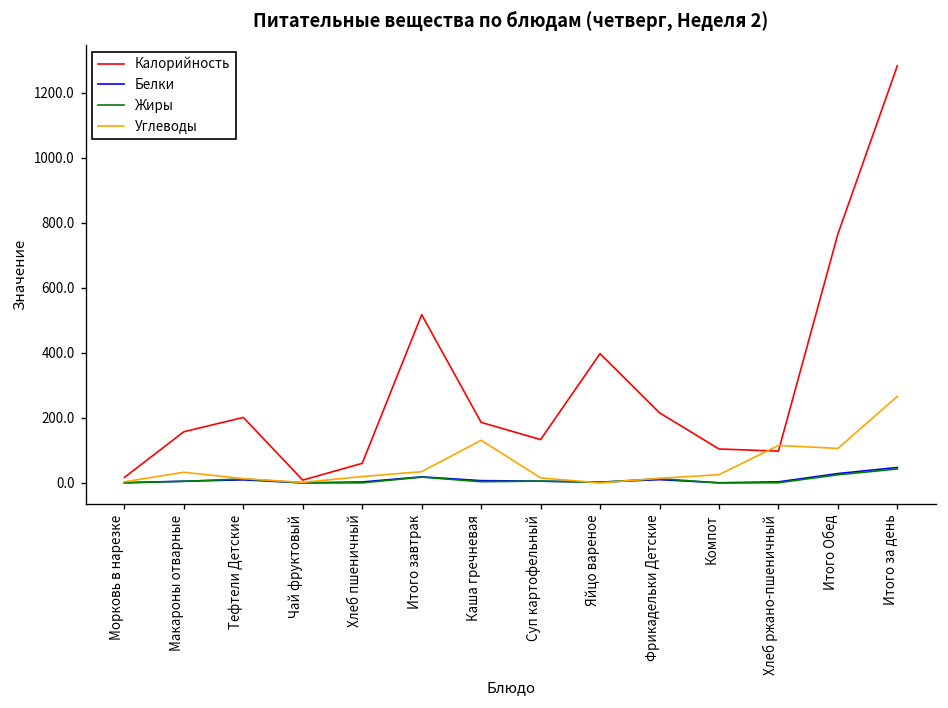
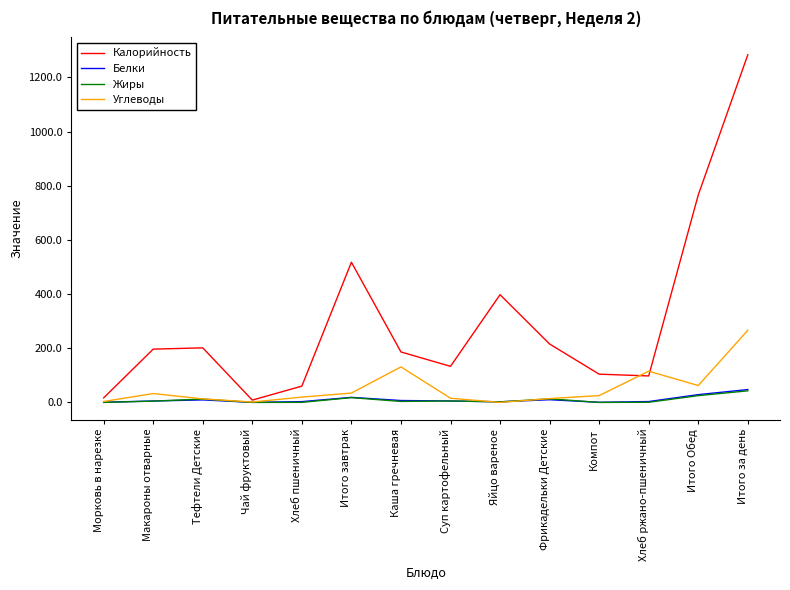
Калорийность, Макароны отварные: 160 -> 200
Углеводы, Итого Обед: 110 -> 60
